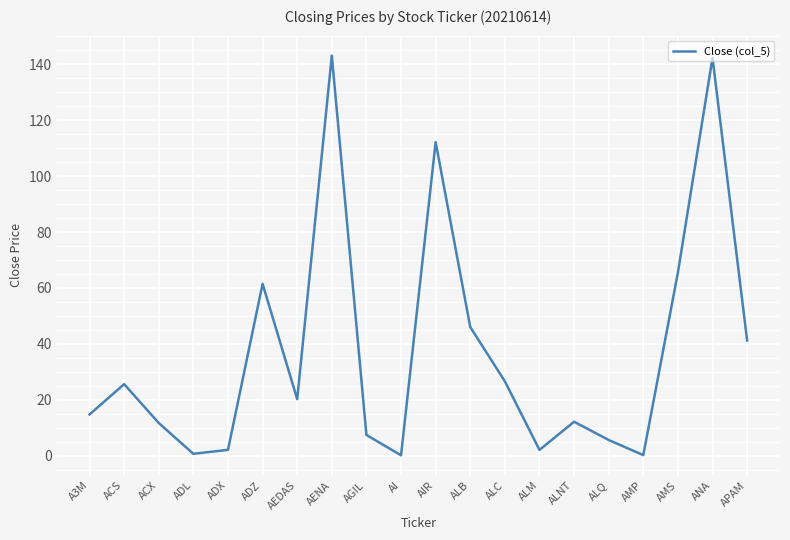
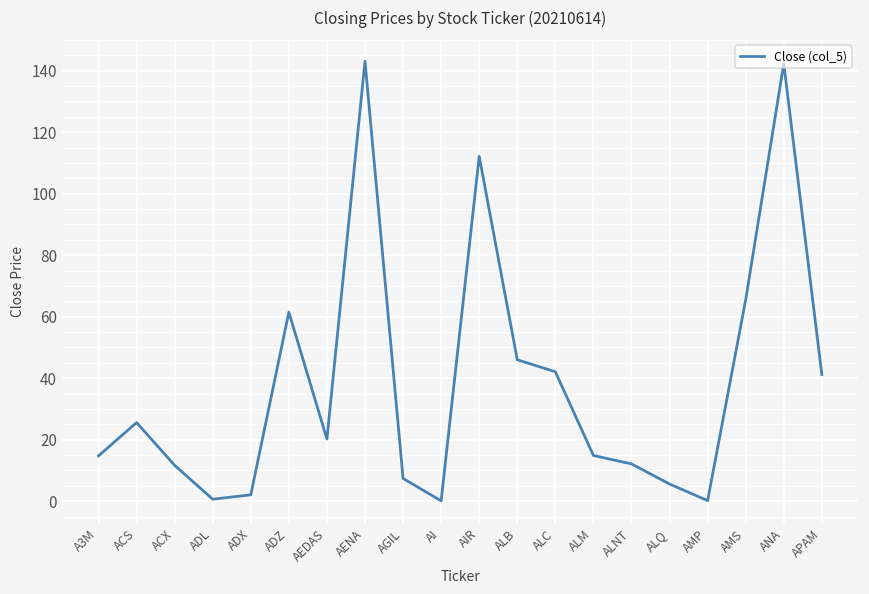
ALC: 27 -> 42
ALM: 2 -> 15
